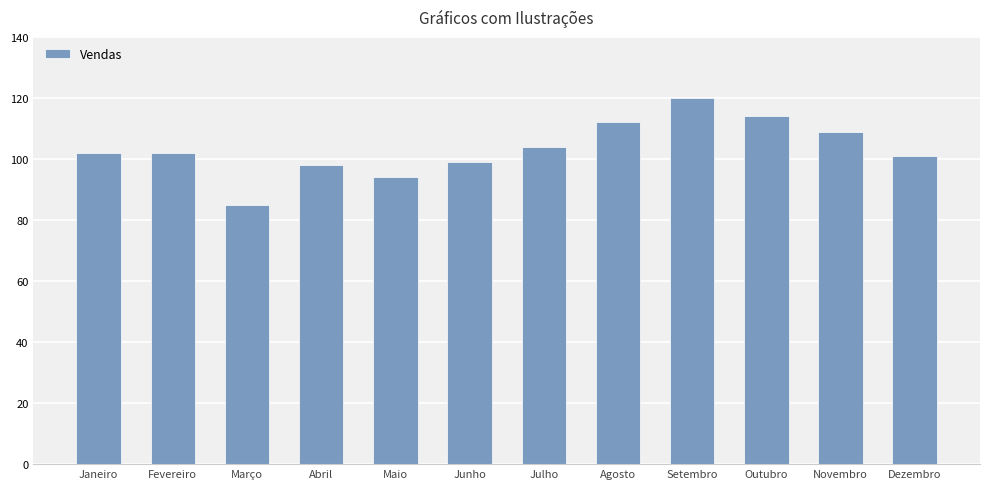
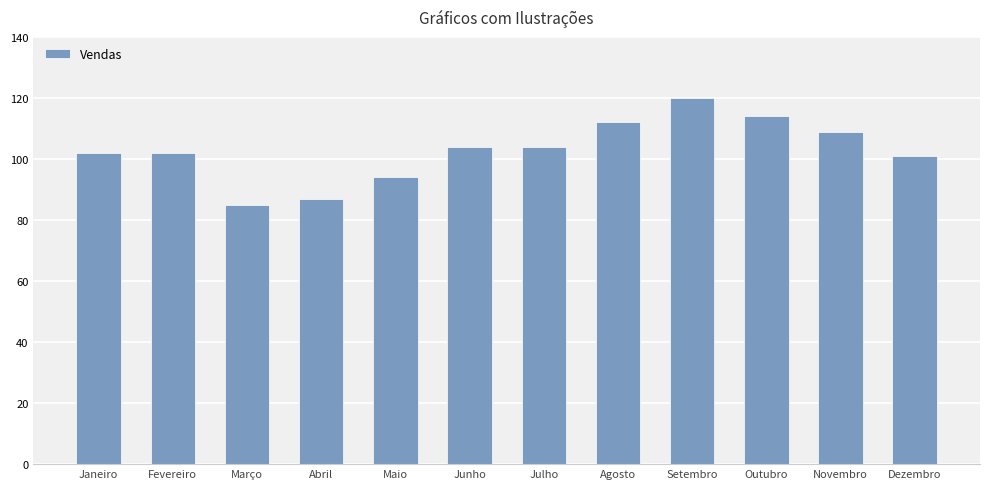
Abril: 98 -> 87
Junho: 99 -> 104
